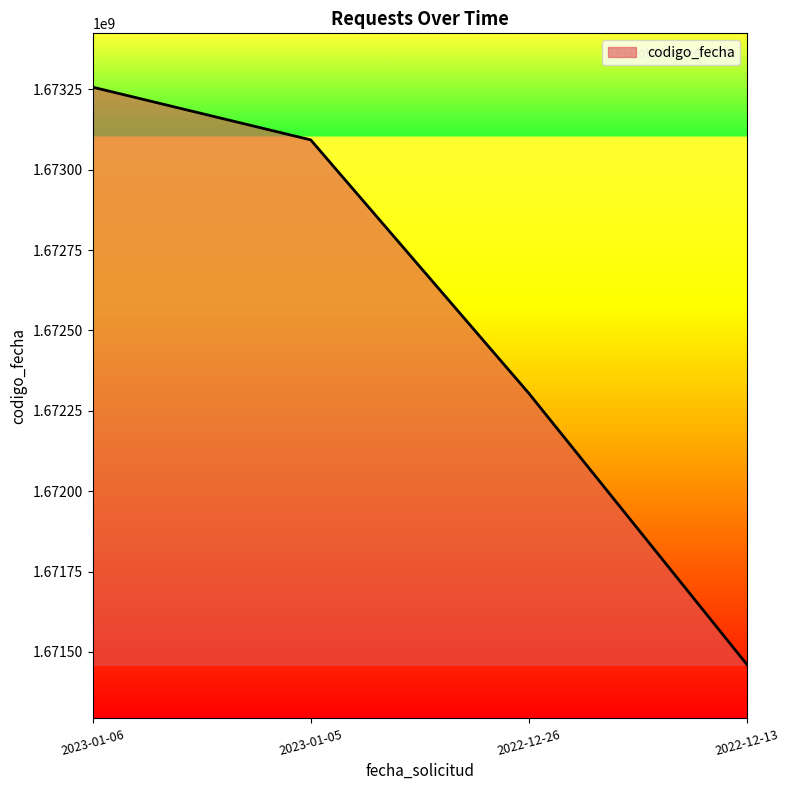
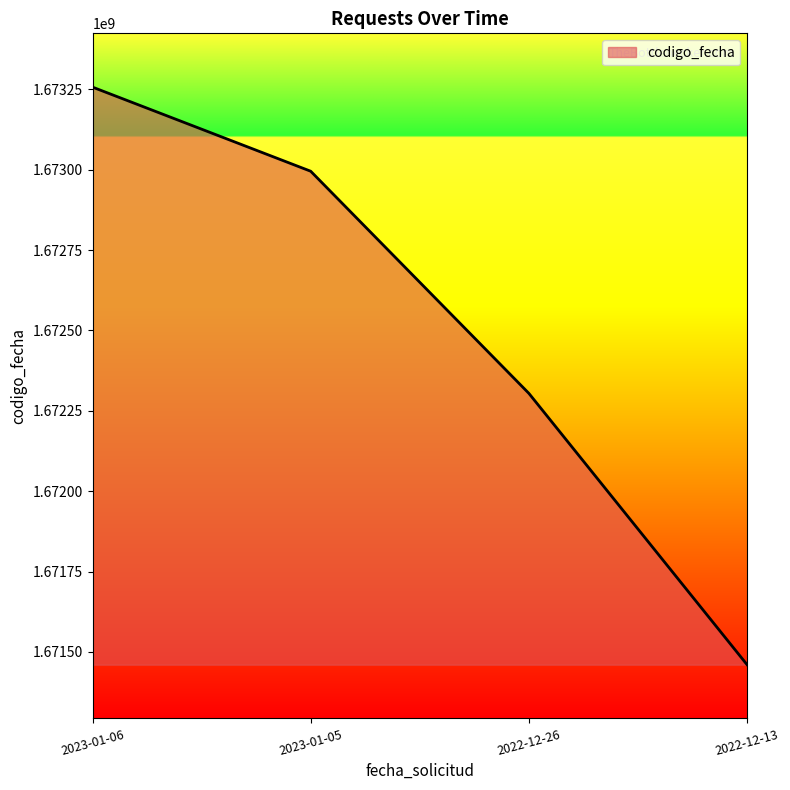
2023-01-05: 1673090000 -> 1673000000
